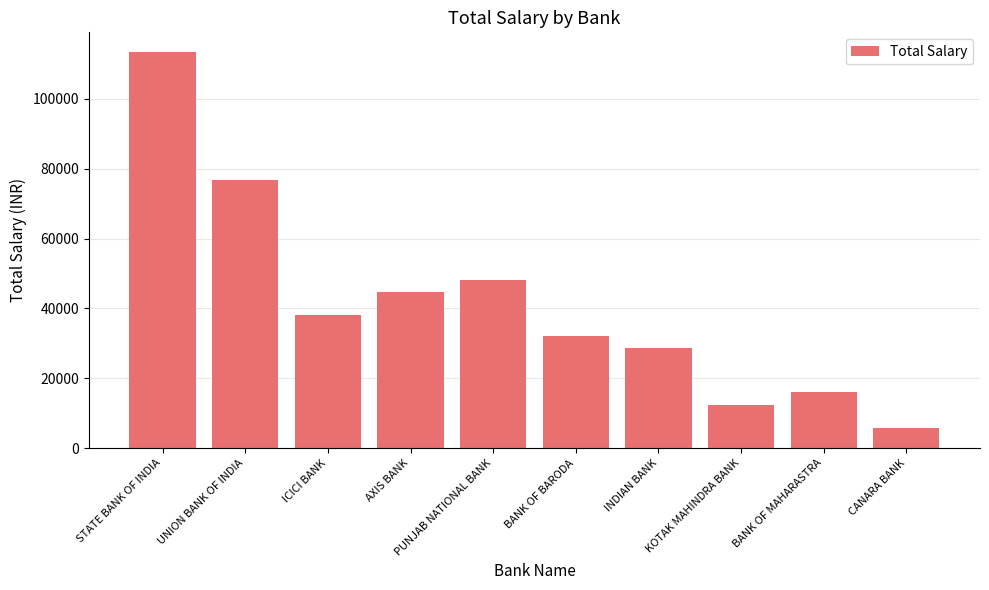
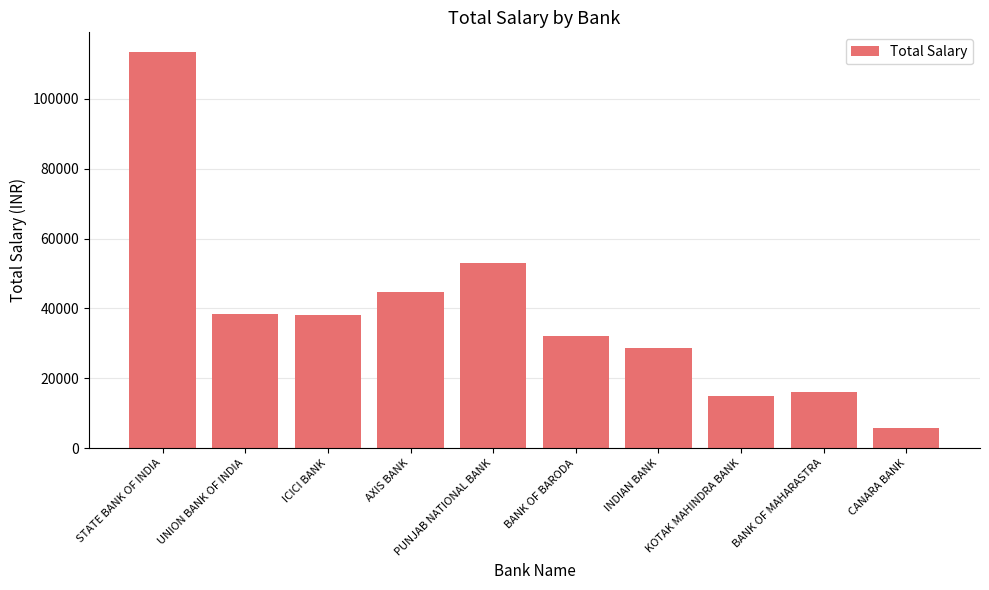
UNION BANK OF INDIA: 77000 -> 38000
PUNJAB NATIONAL BANK: 48000 -> 53000
KOTAK MAHINDRA BANK: 12000 -> 15000
